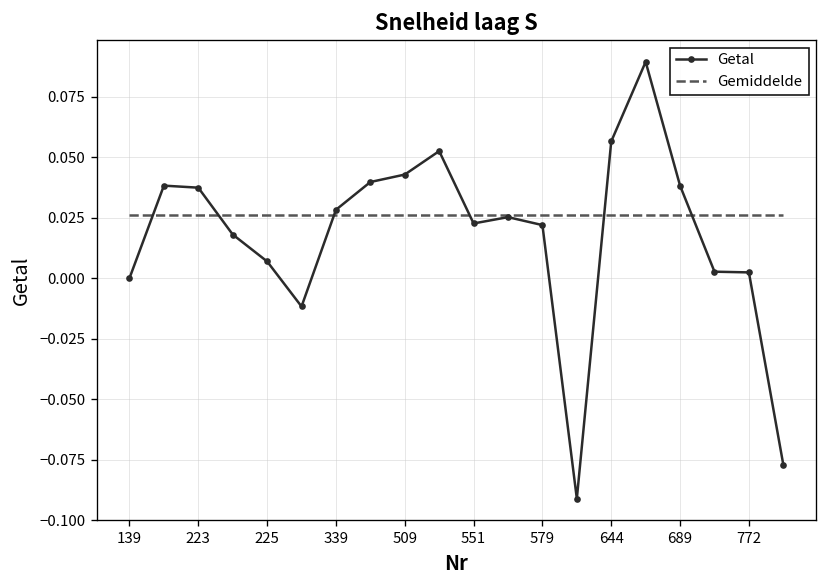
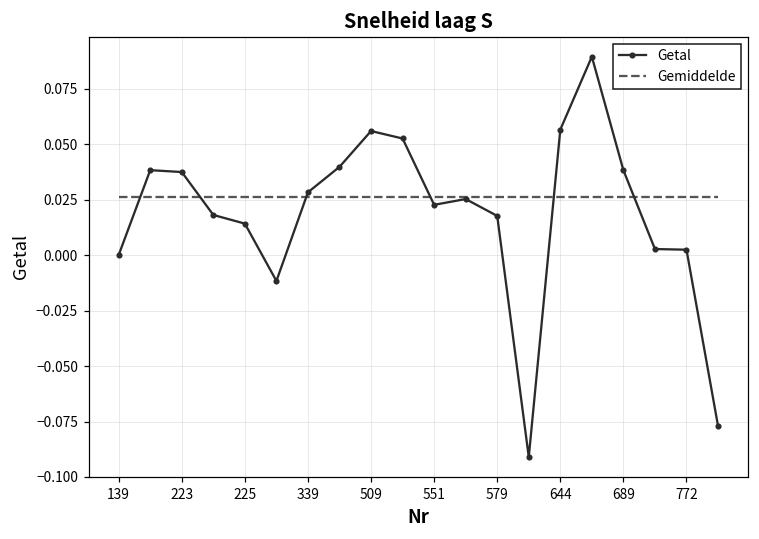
Getal, 225: 0.007 -> 0.014
Getal, 509: 0.043 -> 0.056
Getal, 579: 0.022 -> 0.018
